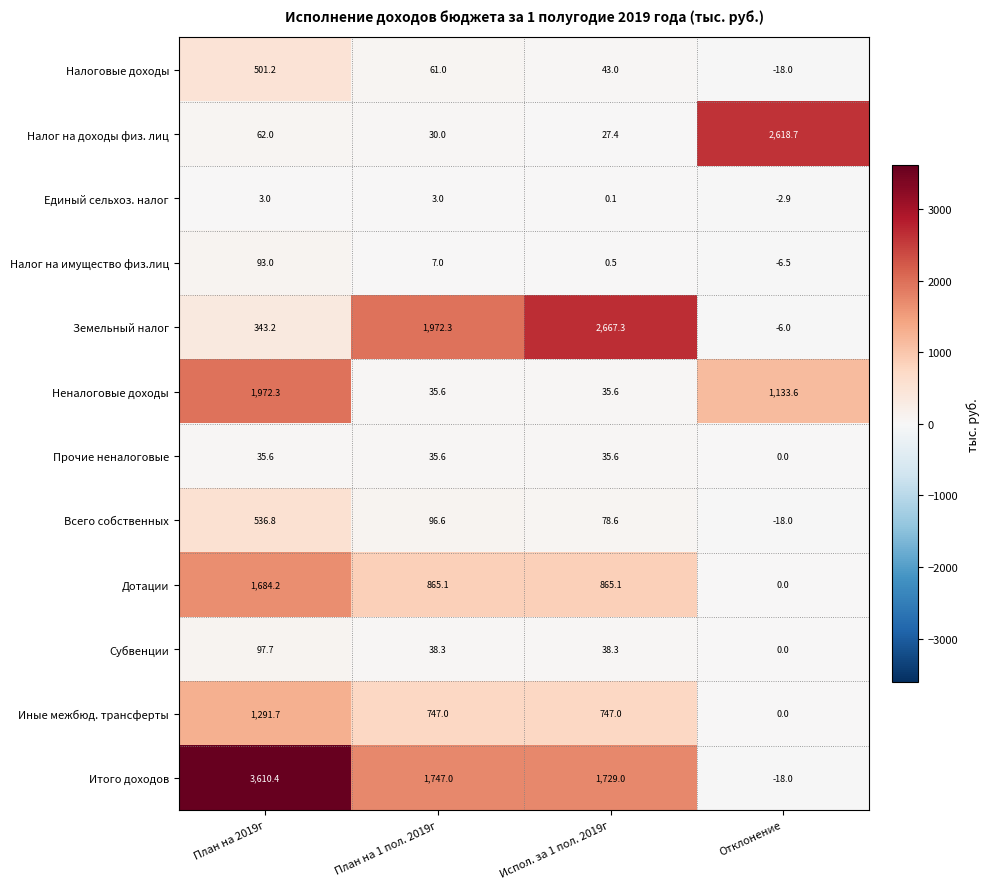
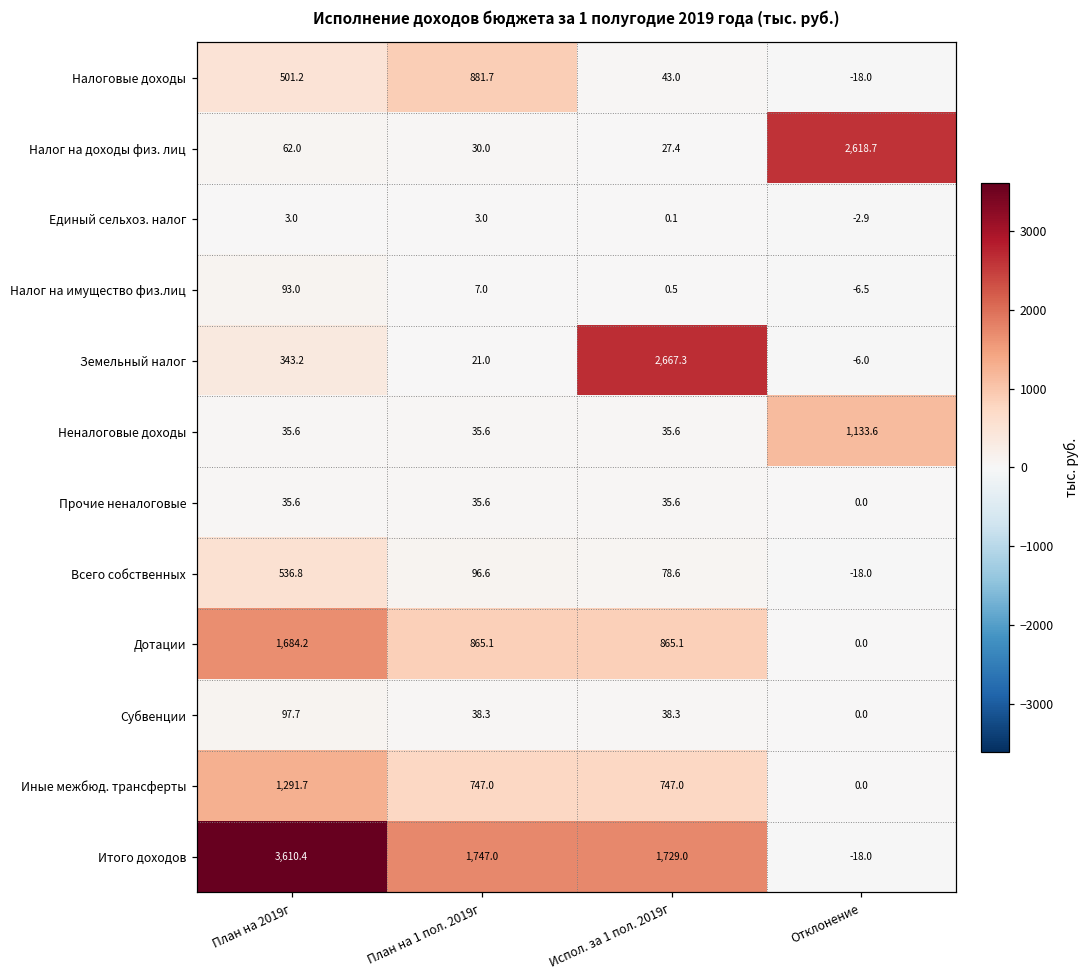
Налоговые доходы, План на 1 пол. 2019г: 61.0 -> 881.7
Земельный налог, План на 1 пол. 2019г: 1,972.3 -> 21.0
Неналоговые доходы, План на 2019г: 1,972.3 -> 35.6
